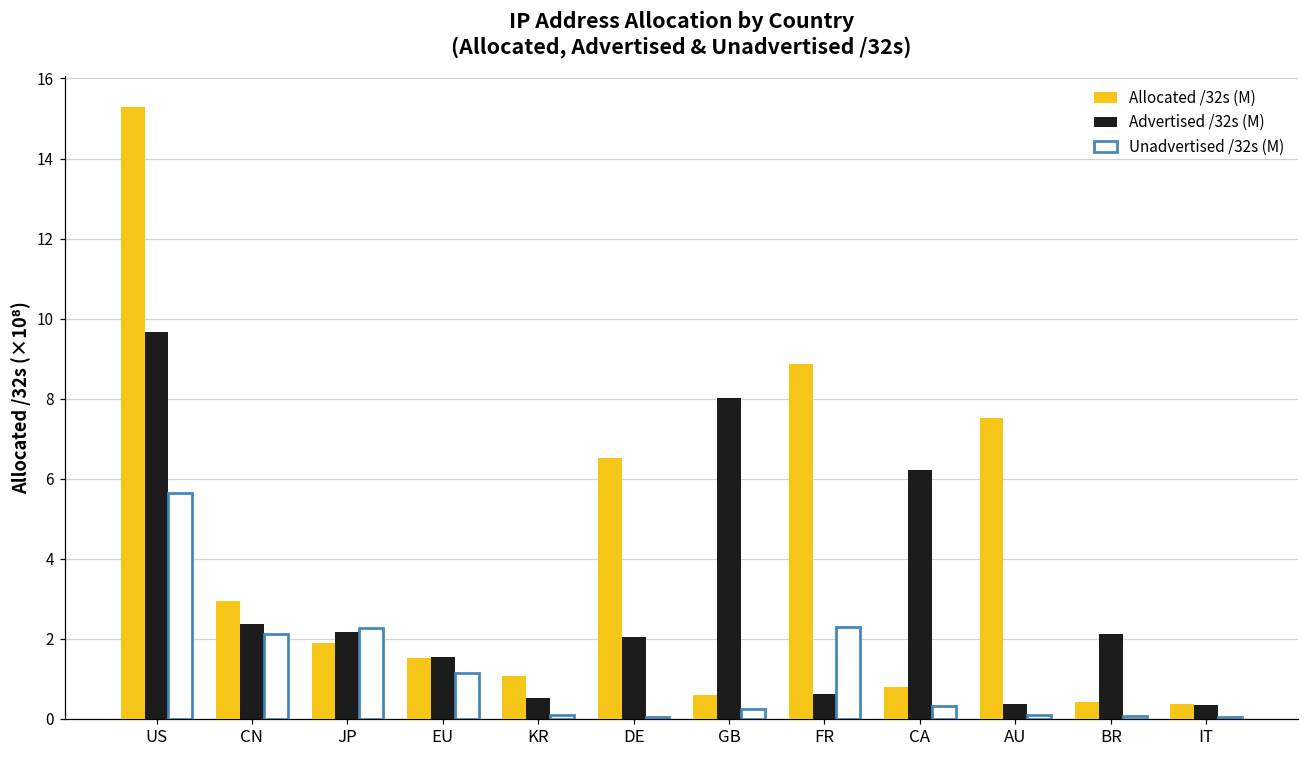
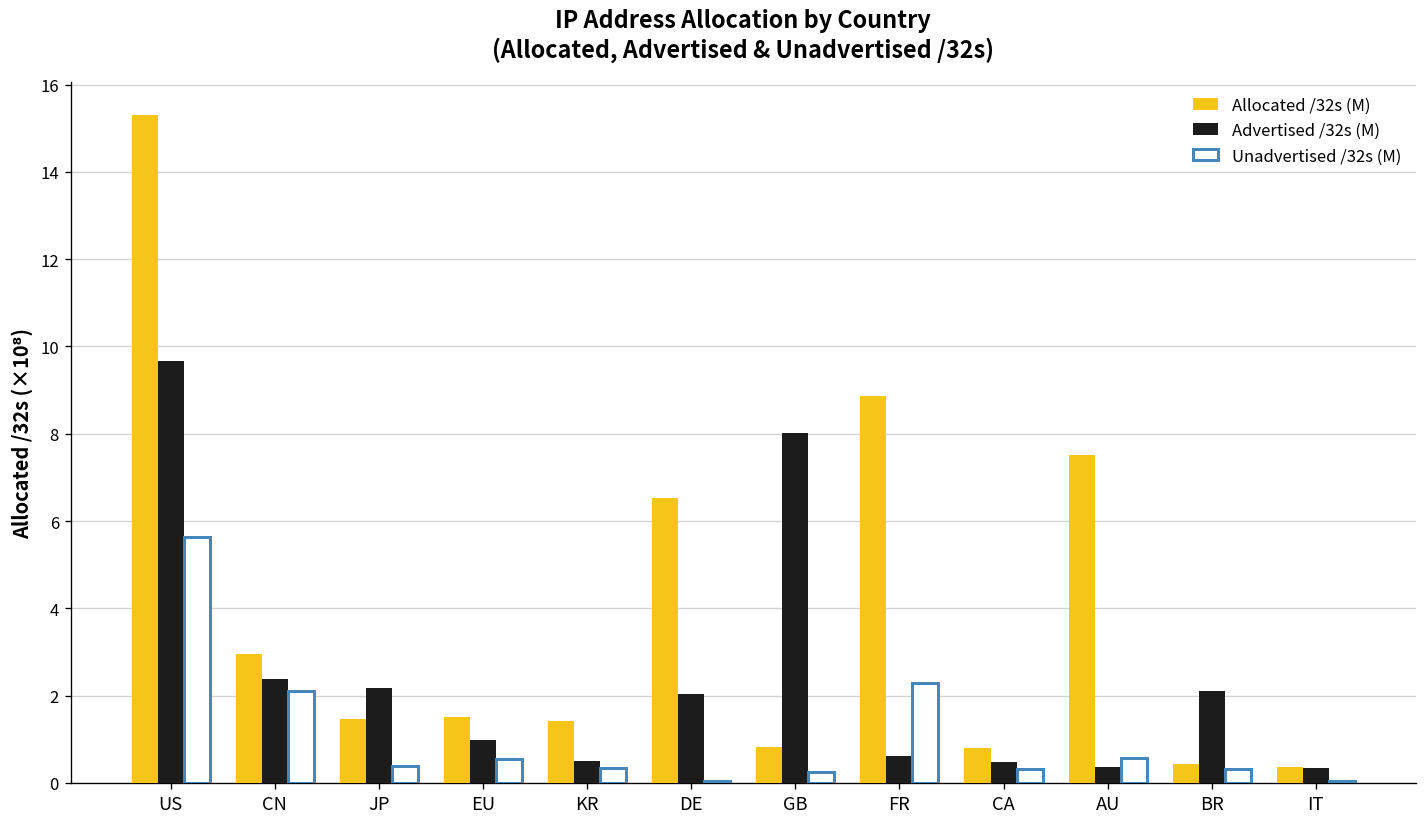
Allocated /32s (M), JP: 1.9 -> 1.5
Unadvertised /32s (M), JP: 2.3 -> 0.4
Advertised /32s (M), EU: 1.5 -> 1.0
Unadvertised /32s (M), EU: 1.1 -> 0.5
Allocated /32s (M), KR: 1.1 -> 1.4
Unadvertised /32s (M), KR: 0.1 -> 0.3
Allocated /32s (M), GB: 0.6 -> 0.8
Advertised /32s (M), CA: 6.2 -> 0.5
Unadvertised /32s (M), AU: 0.1 -> 0.6
Unadvertised /32s (M), BR: 0.1 -> 0.3
